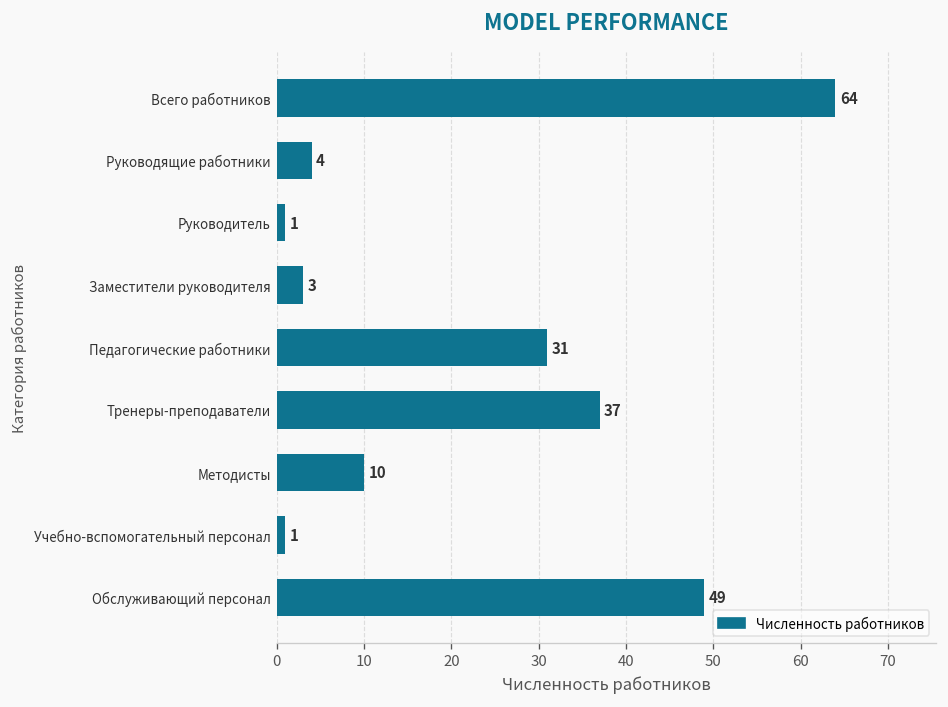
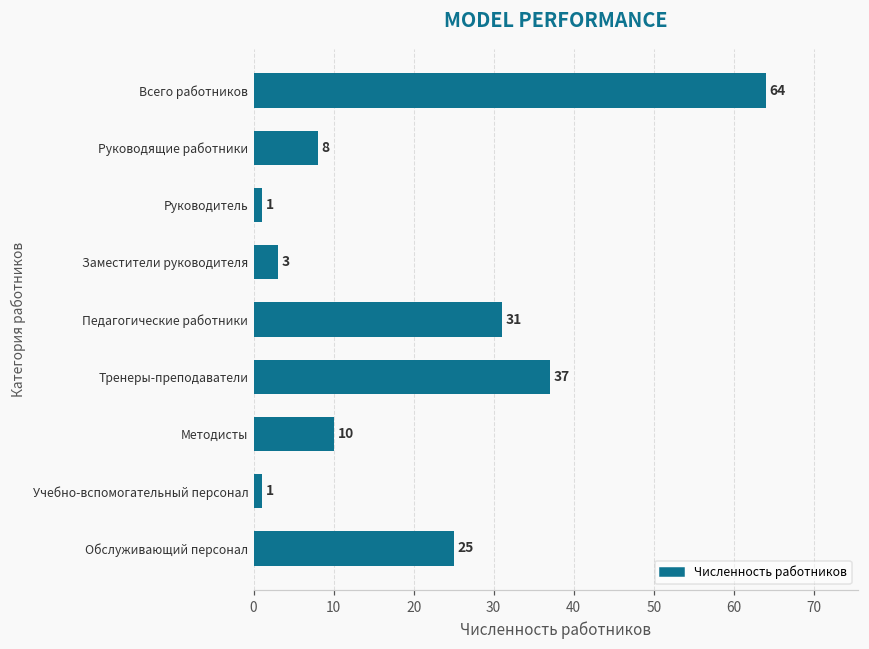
Руководящие работники: 4 -> 8
Обслуживающий персонал: 49 -> 25
